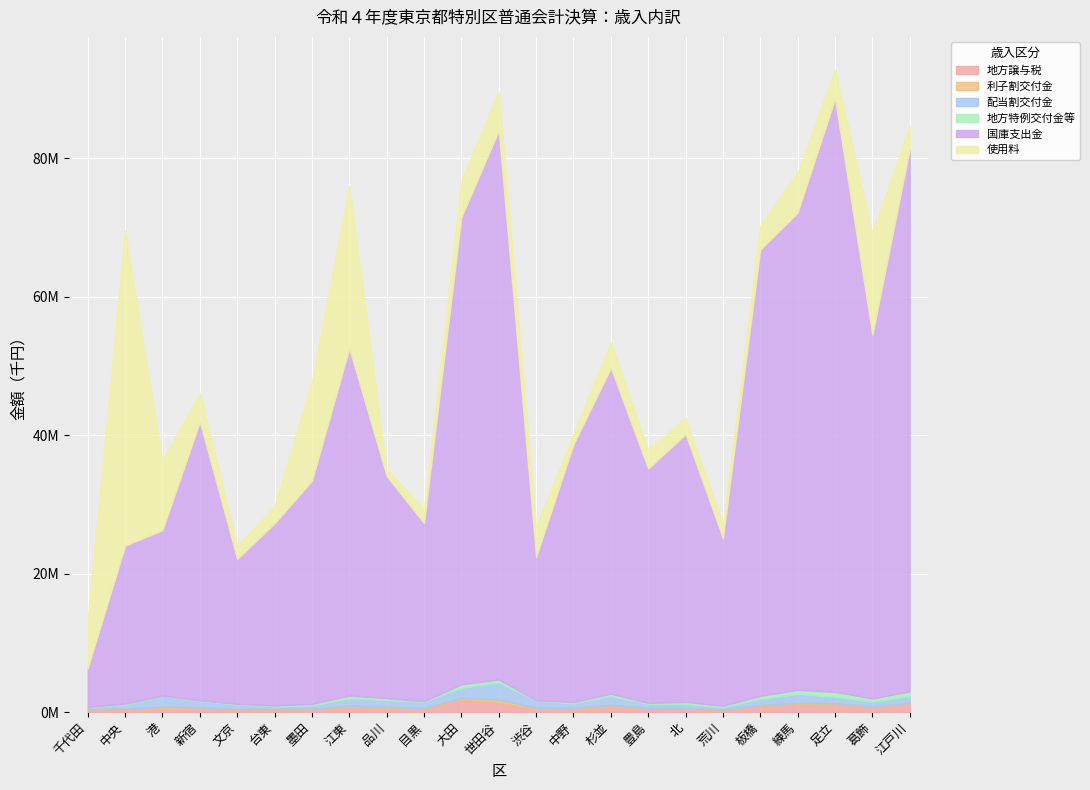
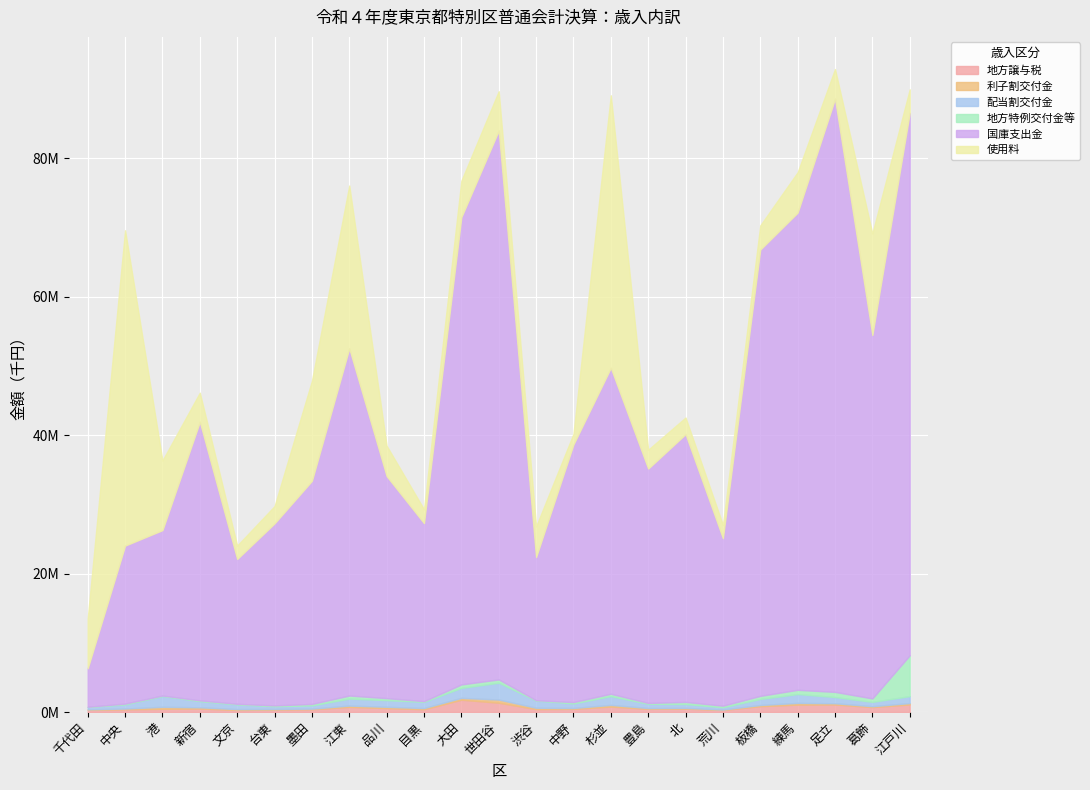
使用料, 品川: 1000000 -> 4000000
使用料, 杉並: 4000000 -> 39000000
地方特例交付金等, 江戸川: 1000000 -> 6000000
